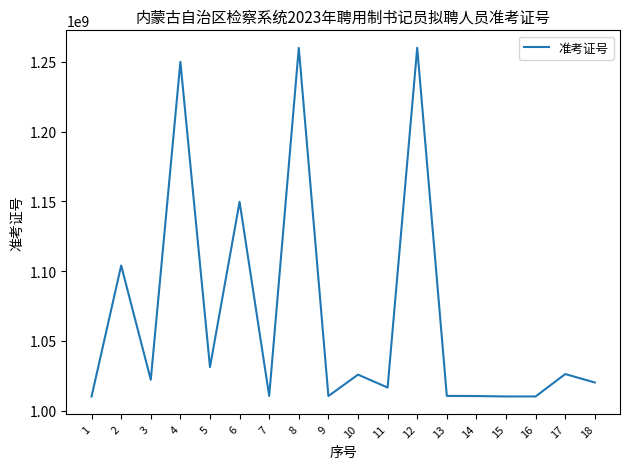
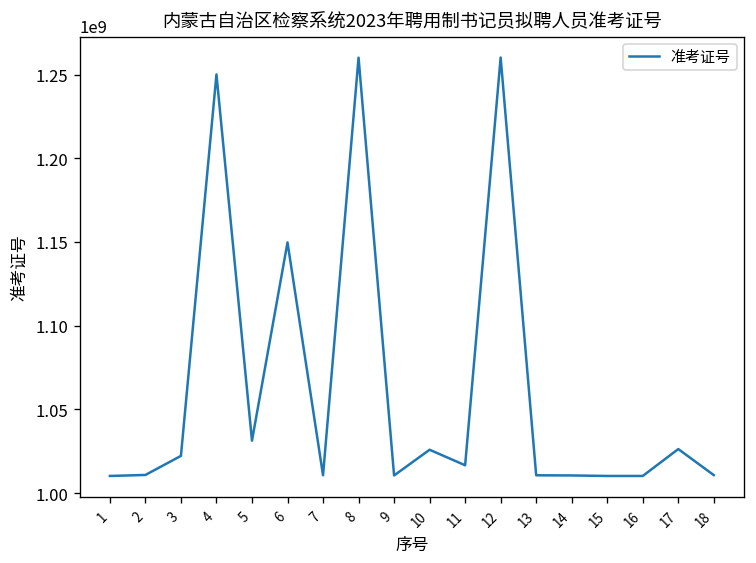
2: 1104000000 -> 1011000000
18: 1020000000 -> 1011000000
